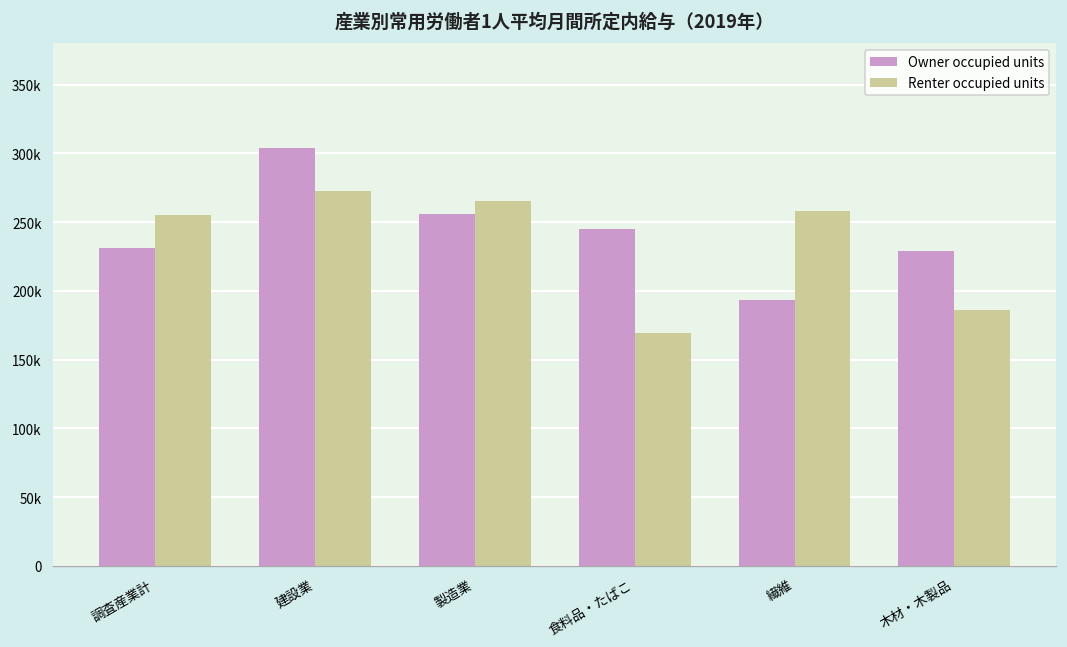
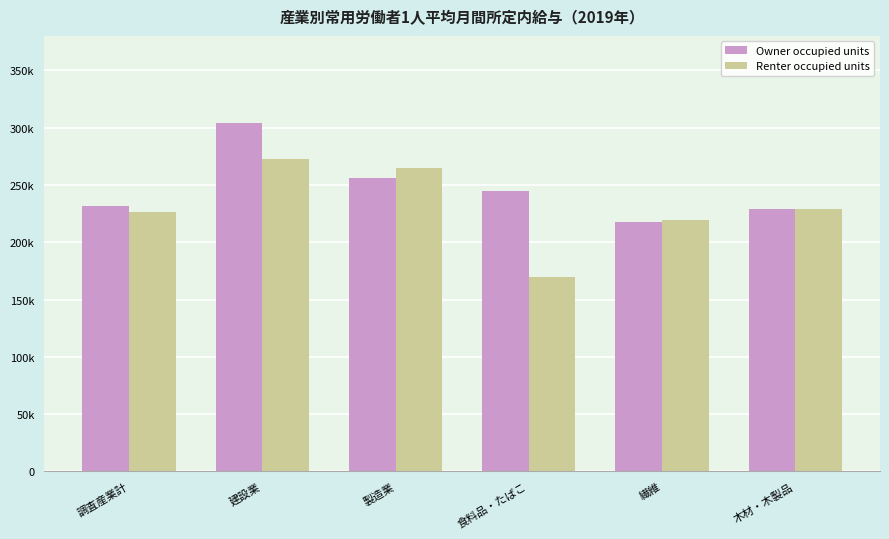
Renter occupied units, 調査産業計: 255000 -> 227000
Owner occupied units, 繊維: 193000 -> 217000
Renter occupied units, 繊維: 258000 -> 220000
Renter occupied units, 木材・木製品: 186000 -> 229000
